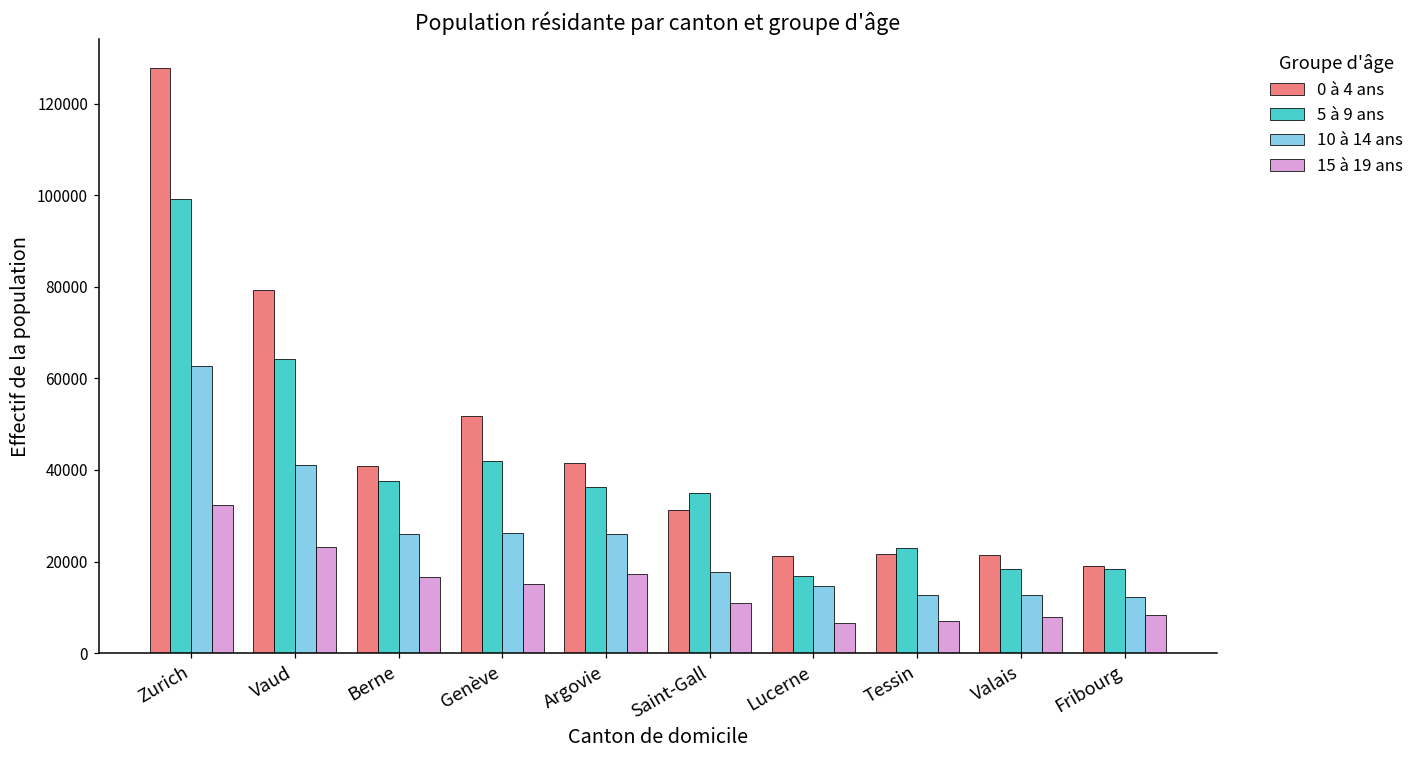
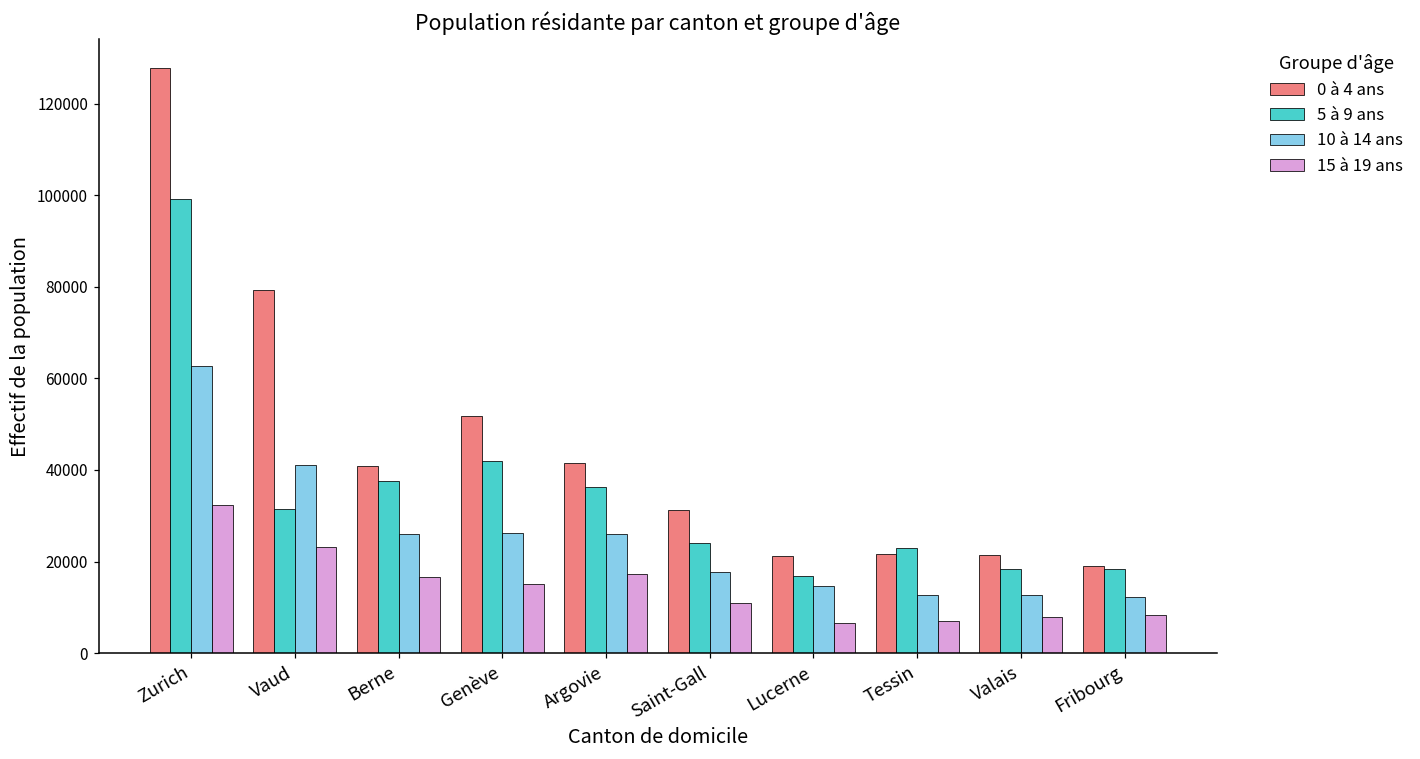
5 à 9 ans, Vaud: 64000 -> 31000
5 à 9 ans, Saint-Gall: 35000 -> 24000
